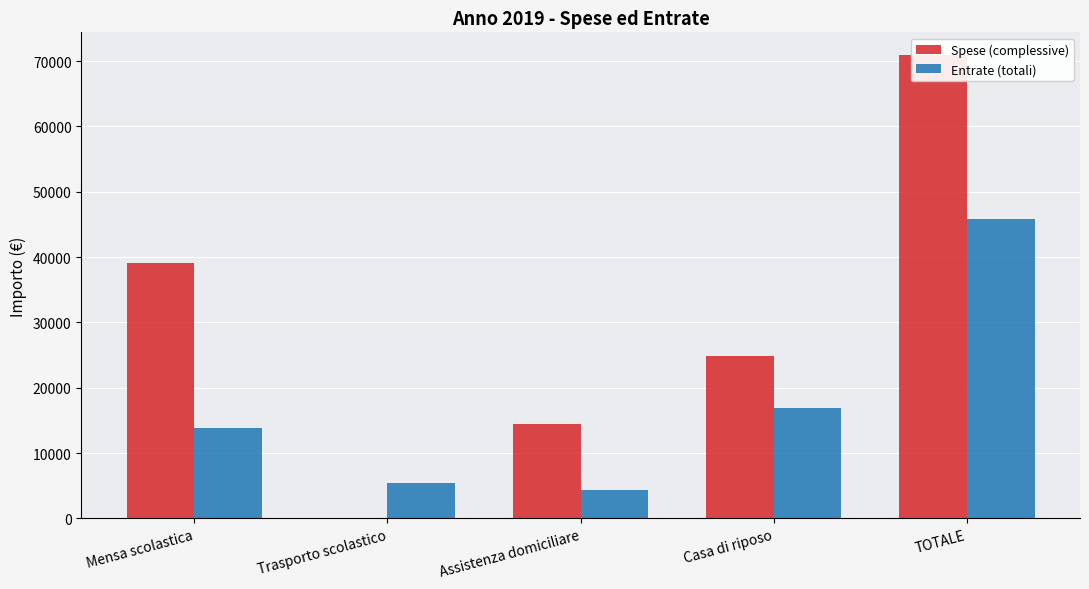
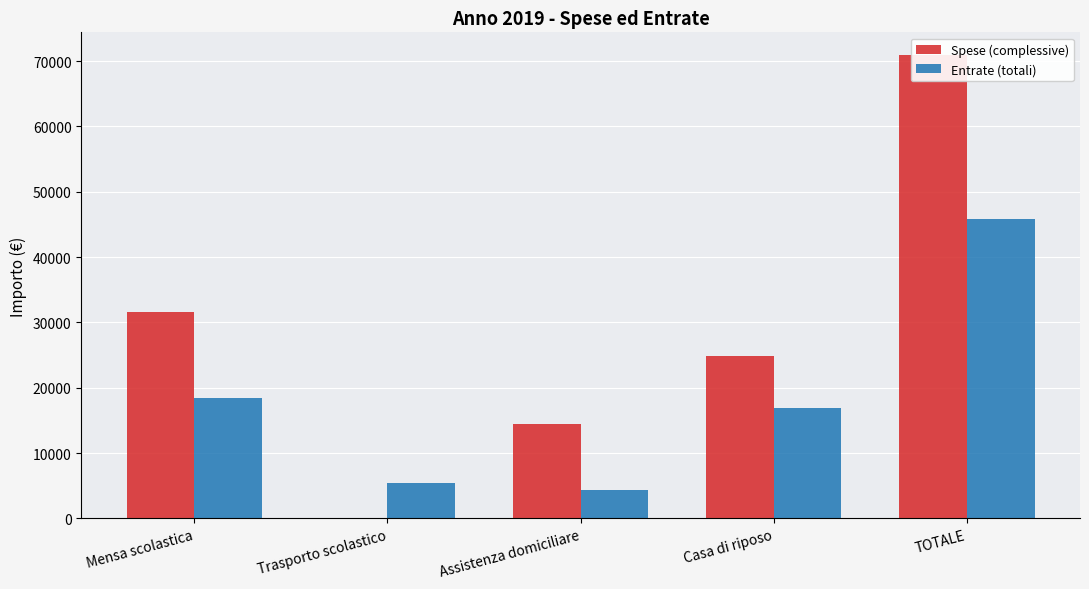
Spese (complessive), Mensa scolastica: 39000 -> 32000
Entrate (totali), Mensa scolastica: 14000 -> 18000
